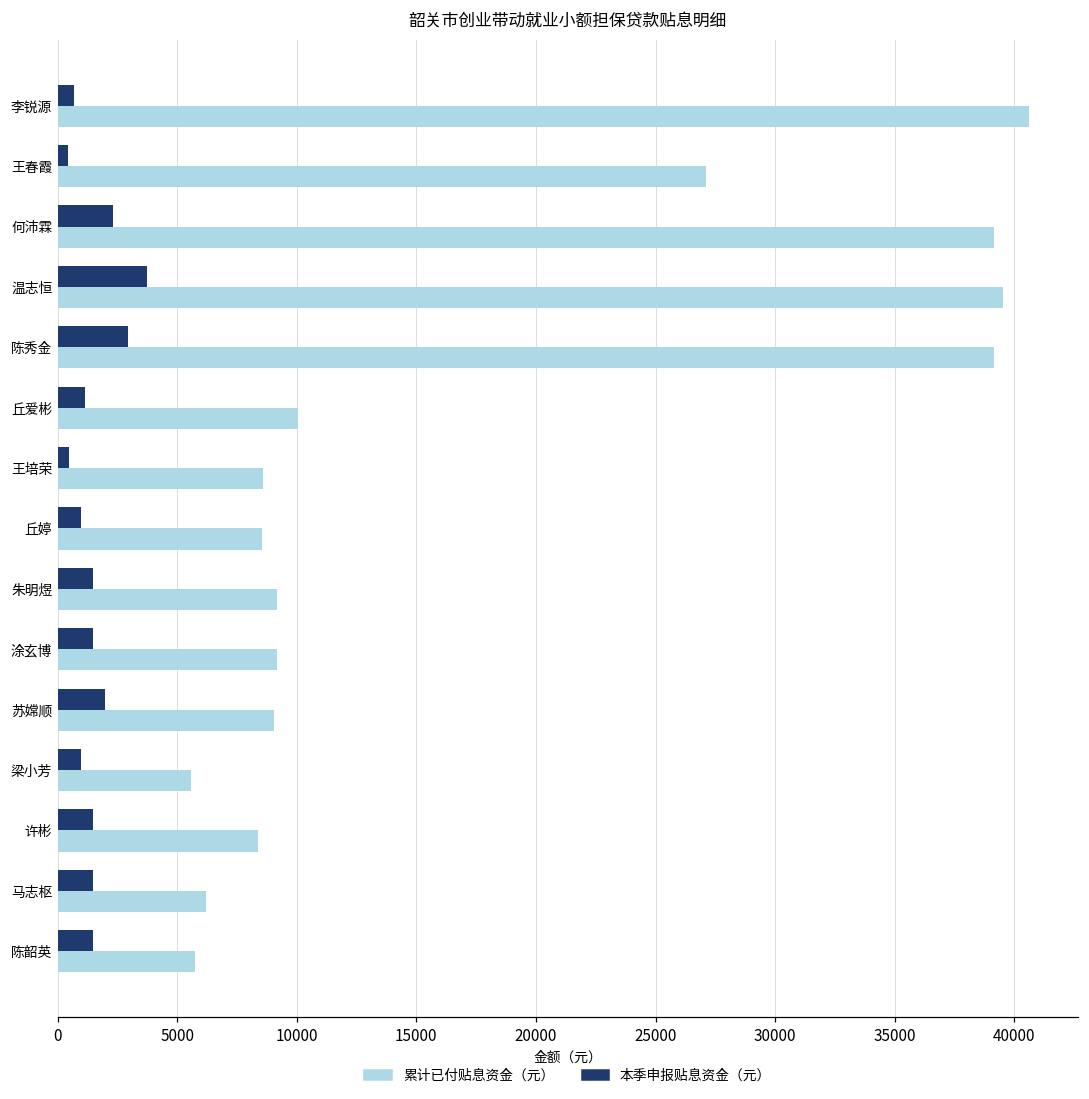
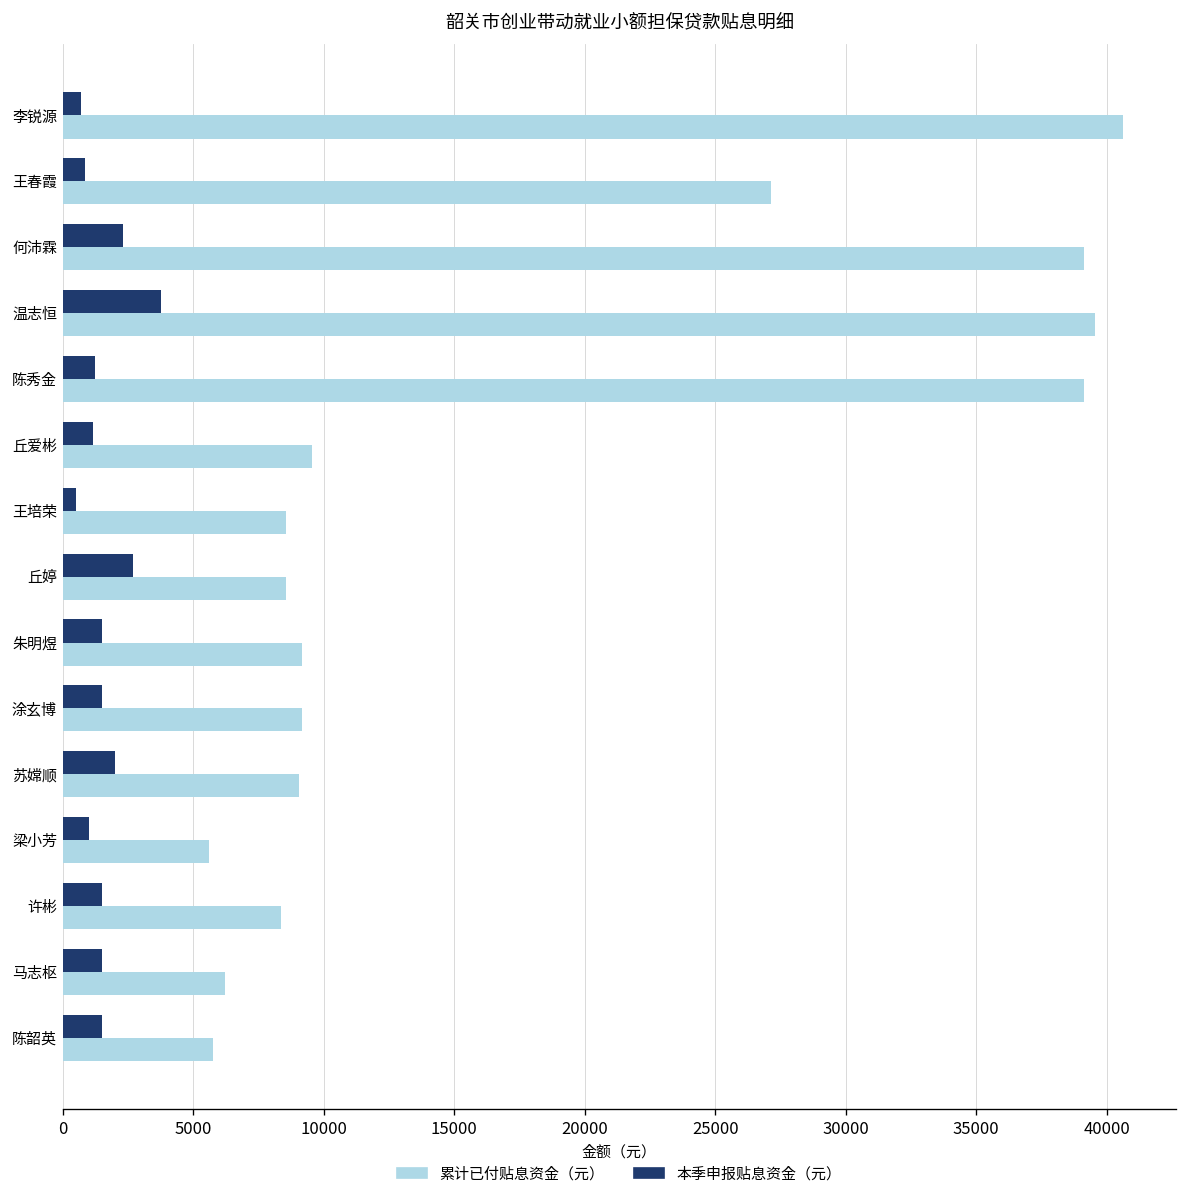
本季申报贴息资金（元）, 王春霞: 500 -> 900
本季申报贴息资金（元）, 陈秀金: 2900 -> 1200
累计已付贴息资金（元）, 丘爱彬: 10000 -> 9600
本季申报贴息资金（元）, 丘婷: 1000 -> 2700
